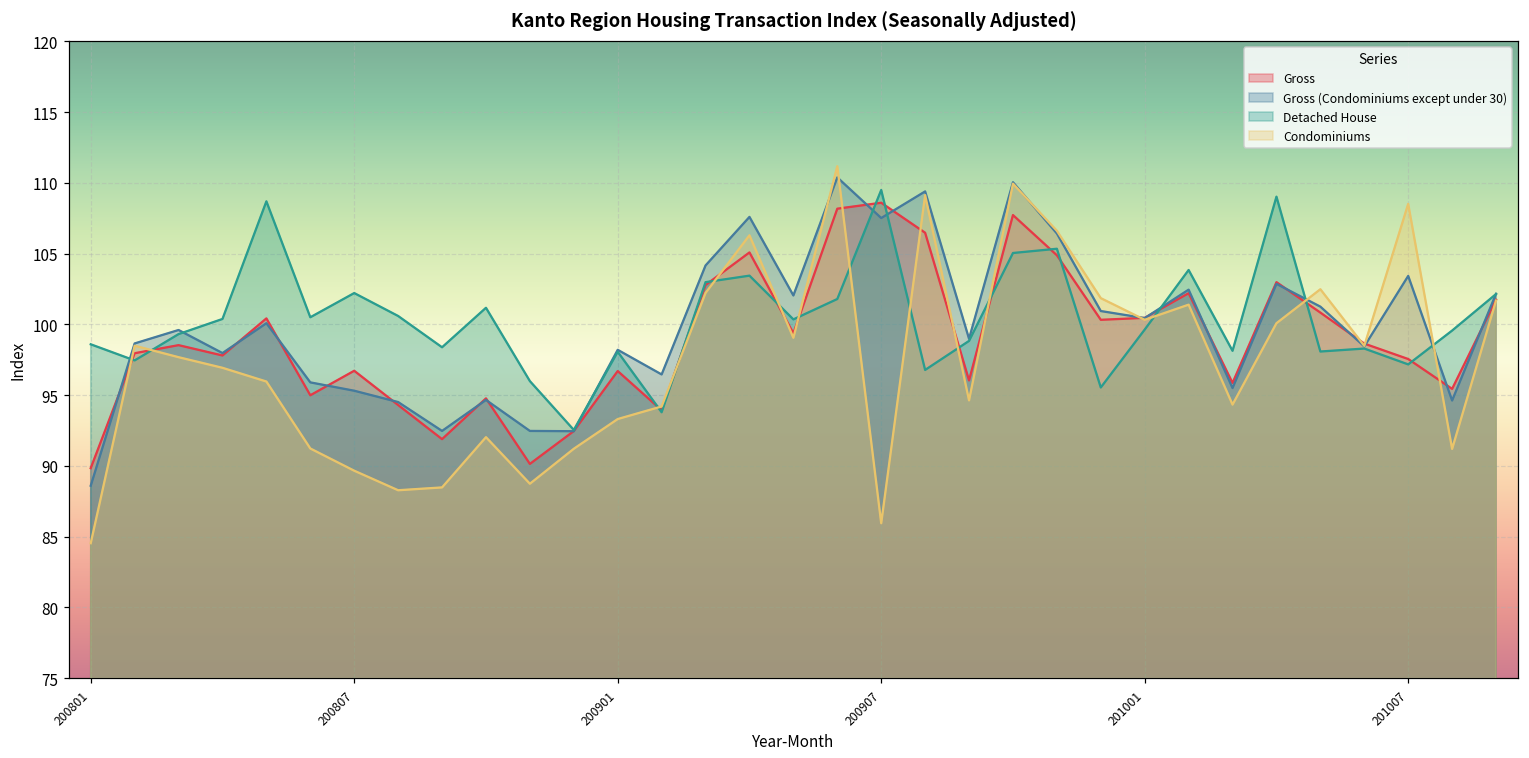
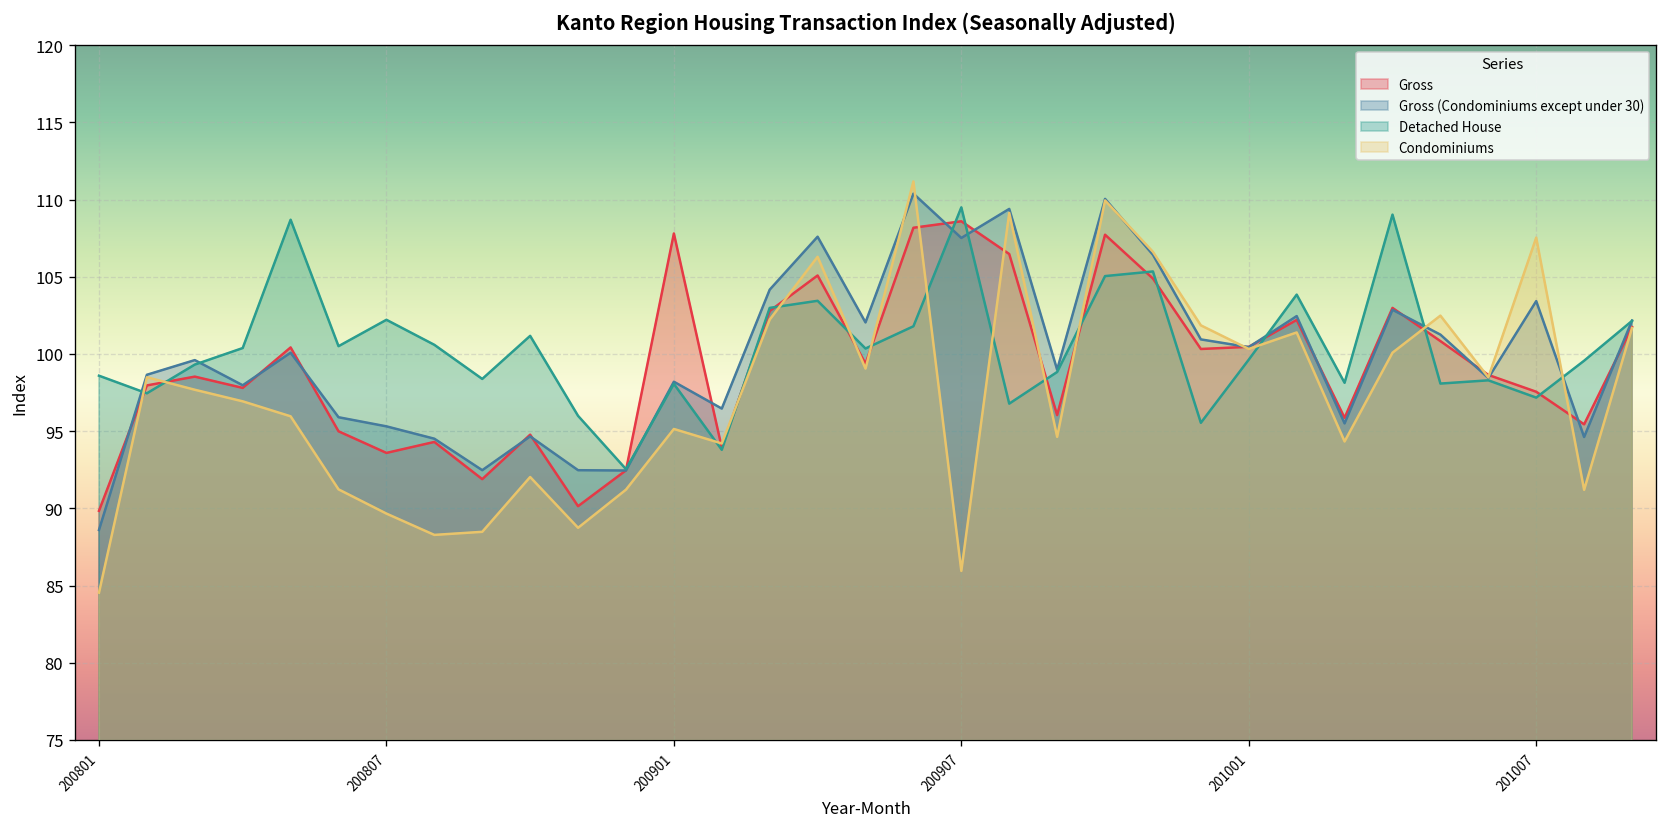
Gross, 200807: 96.7 -> 93.6
Gross, 200901: 96.7 -> 107.8
Condominiums, 200901: 93.3 -> 95.1
Condominiums, 201007: 108.5 -> 107.5
